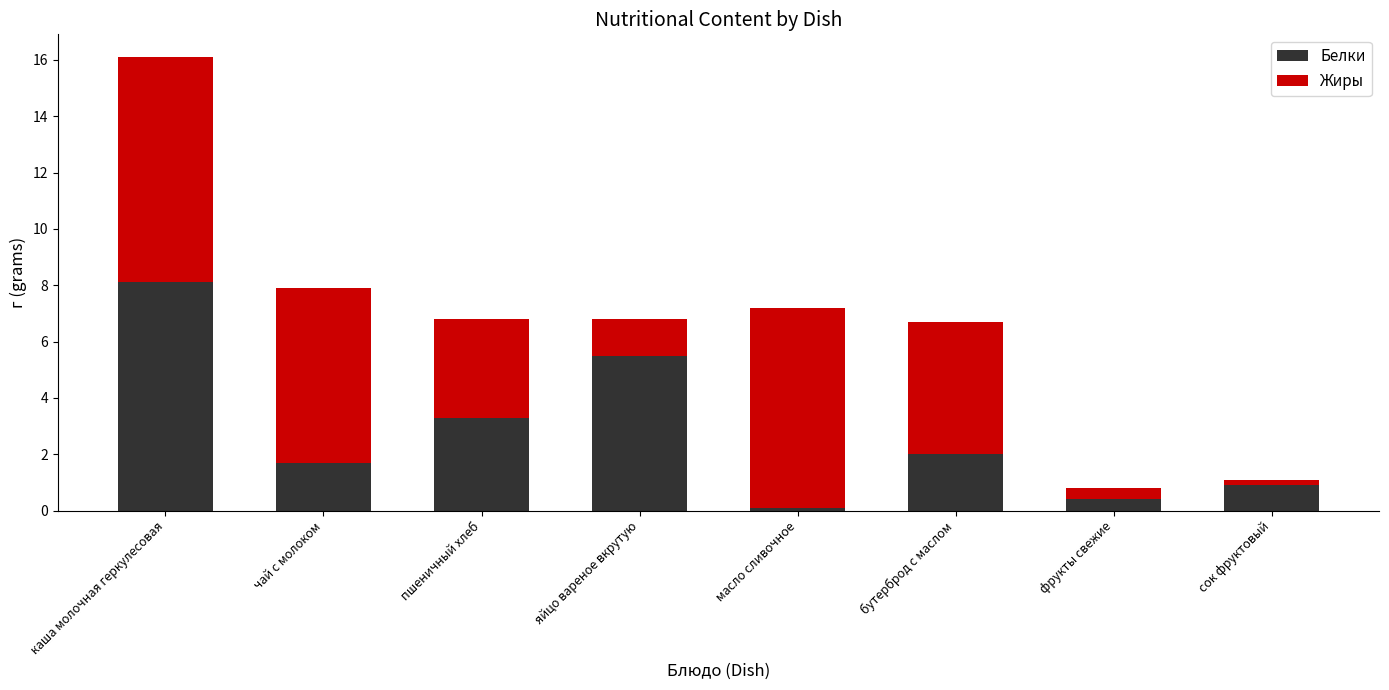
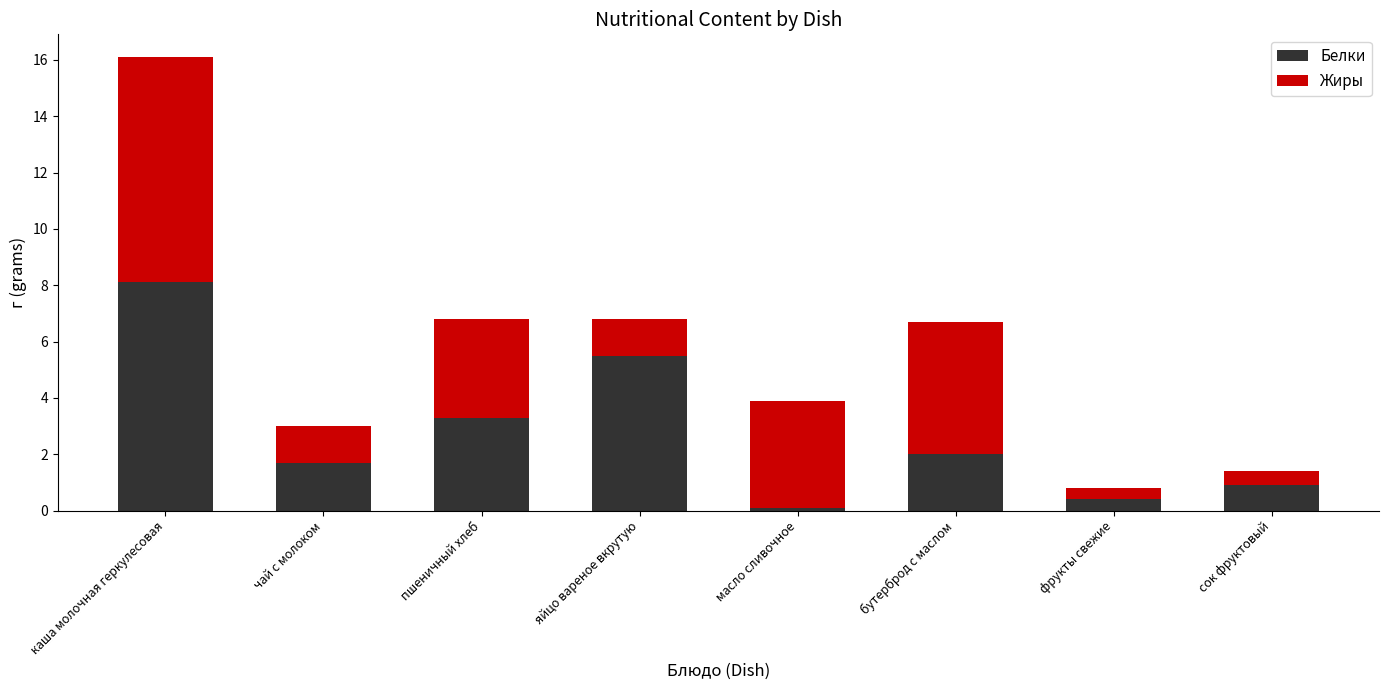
Жиры, чай с молоком: 6.2 -> 1.3
Жиры, масло сливочное: 7.1 -> 3.8
Жиры, сок фруктовый: 0.2 -> 0.5
